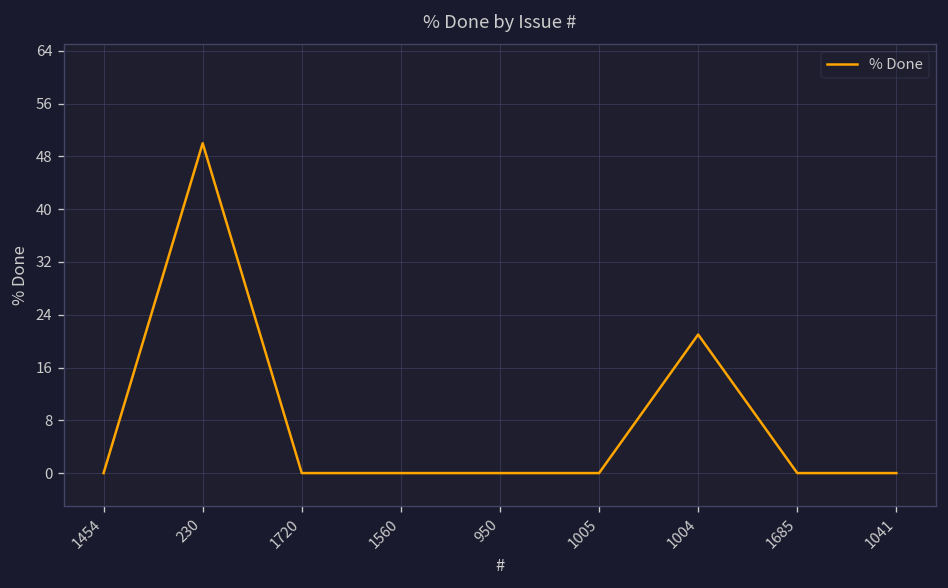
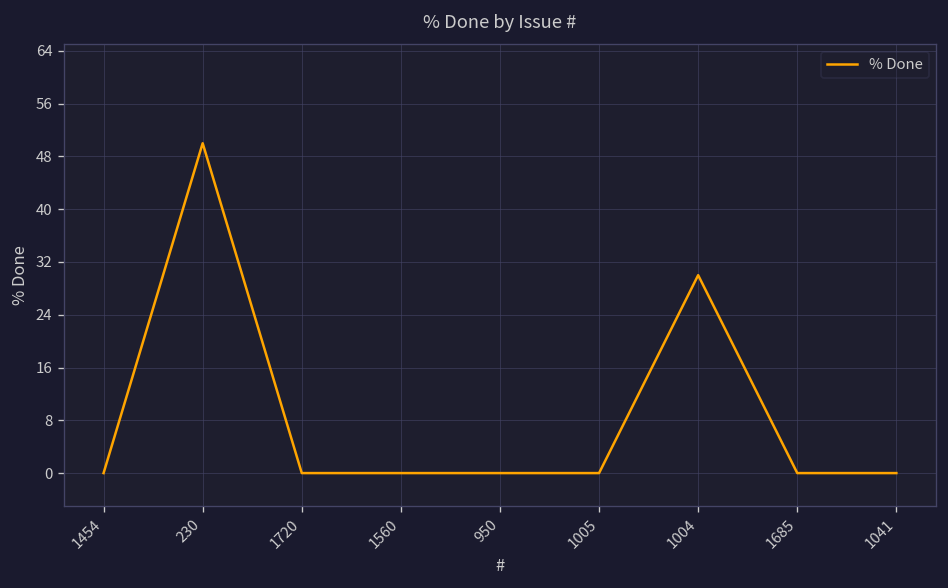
1004: 21 -> 30
